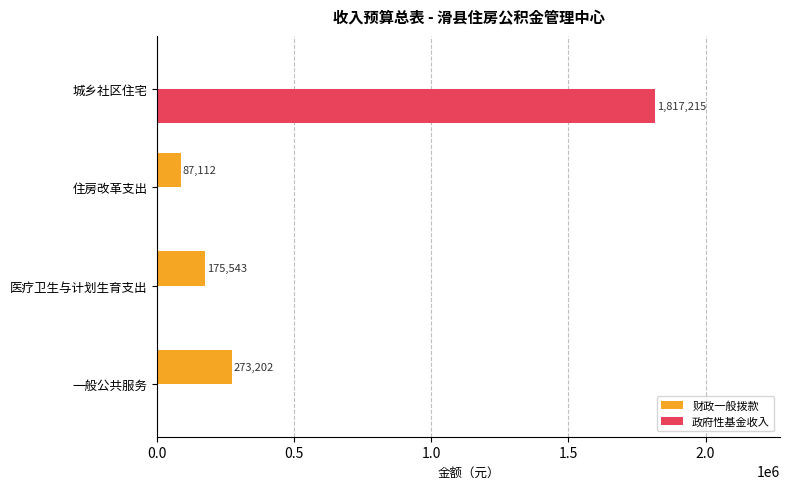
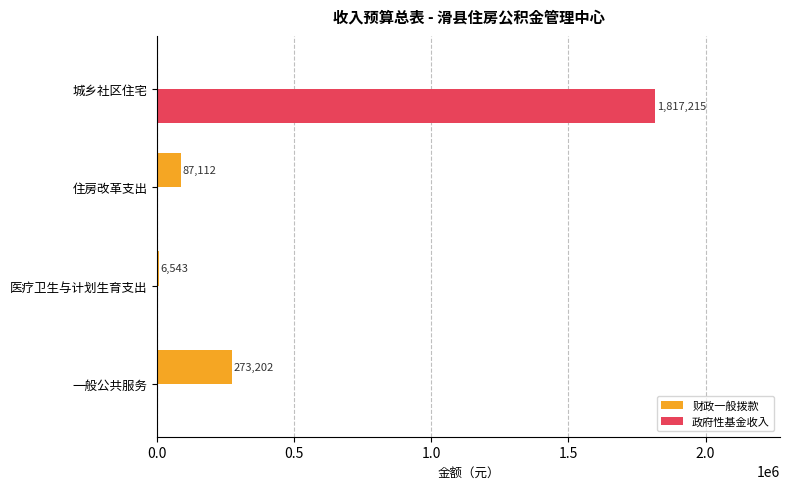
财政一般拨款, 医疗卫生与计划生育支出: 175,543 -> 6,543
